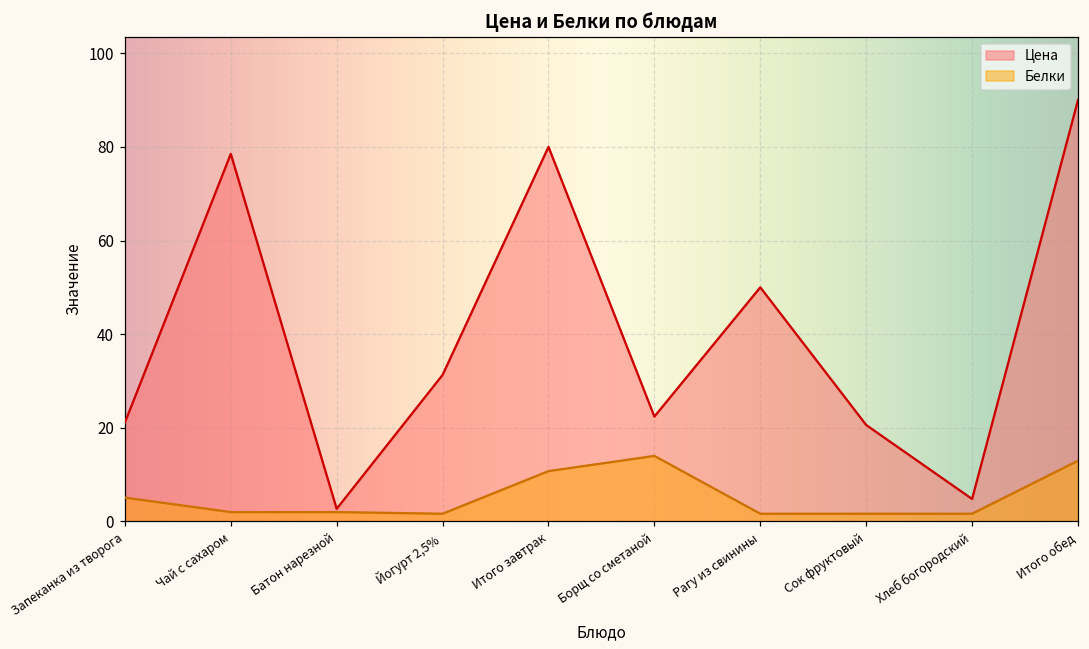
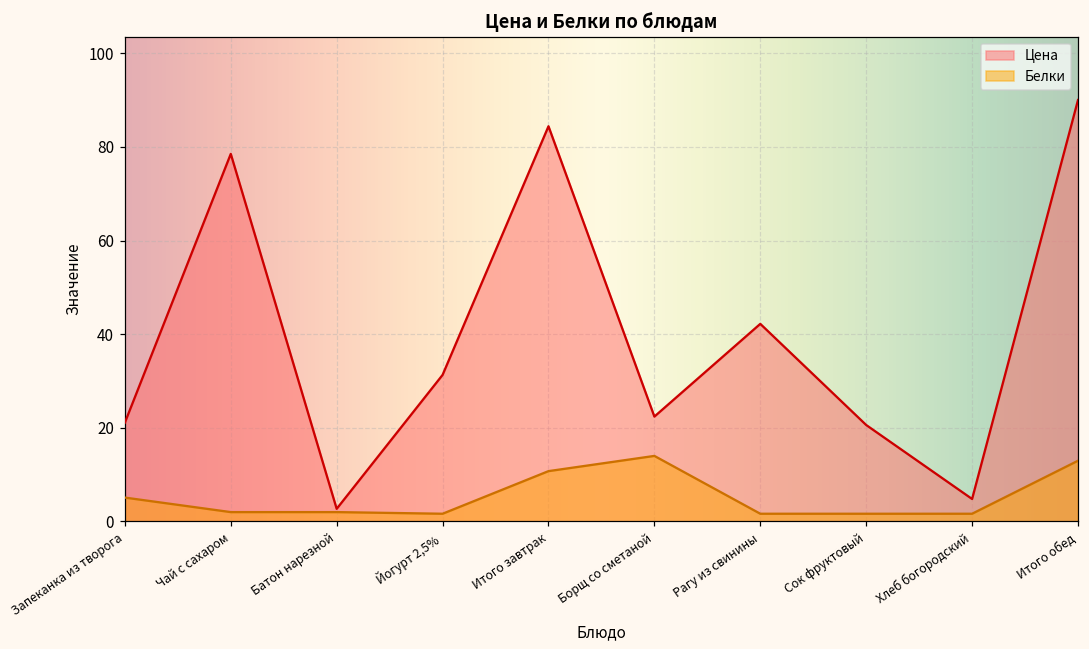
Цена, Итого завтрак: 80 -> 84
Цена, Рагу из свинины: 50 -> 42
